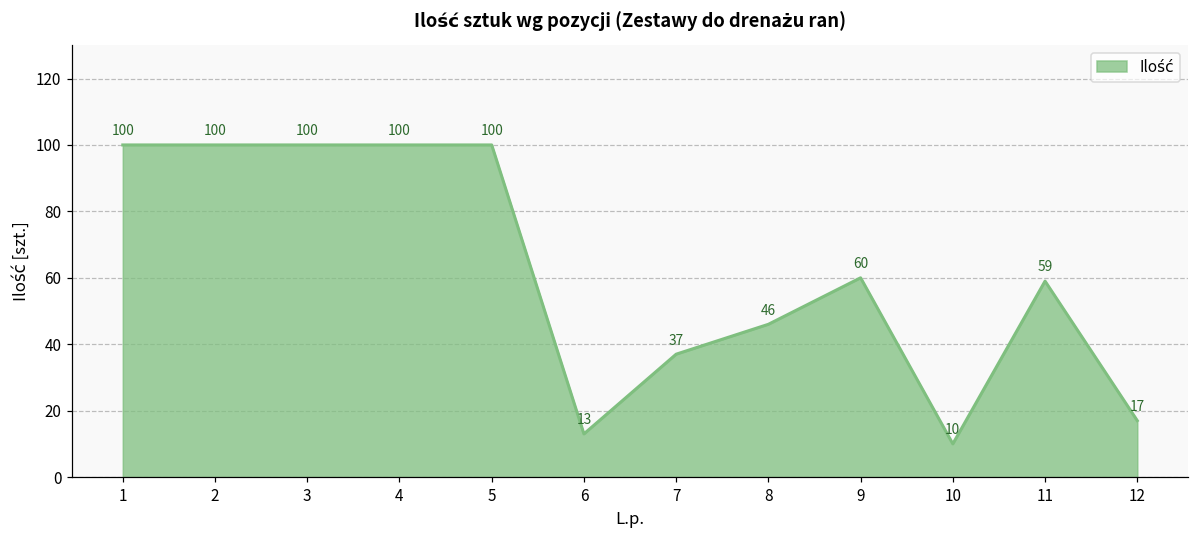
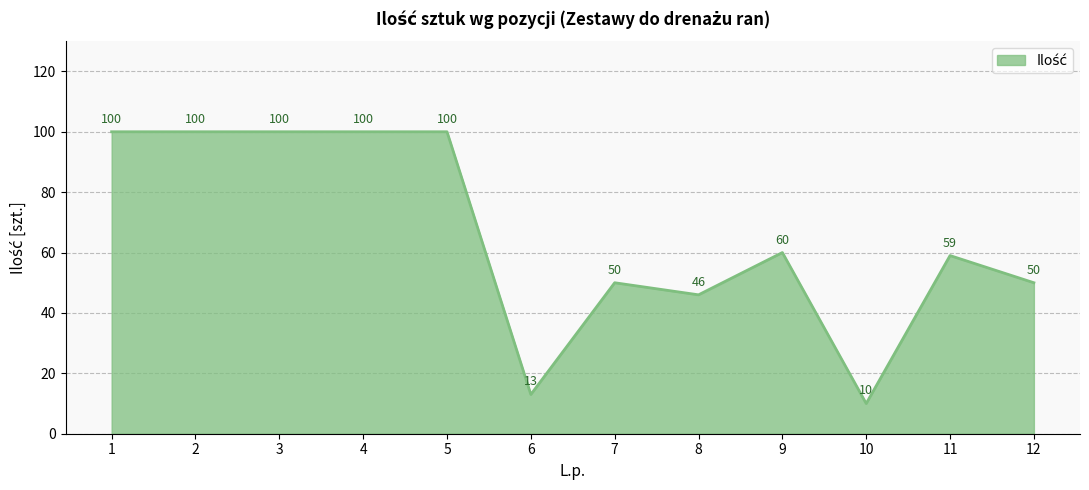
7: 37 -> 50
12: 17 -> 50
